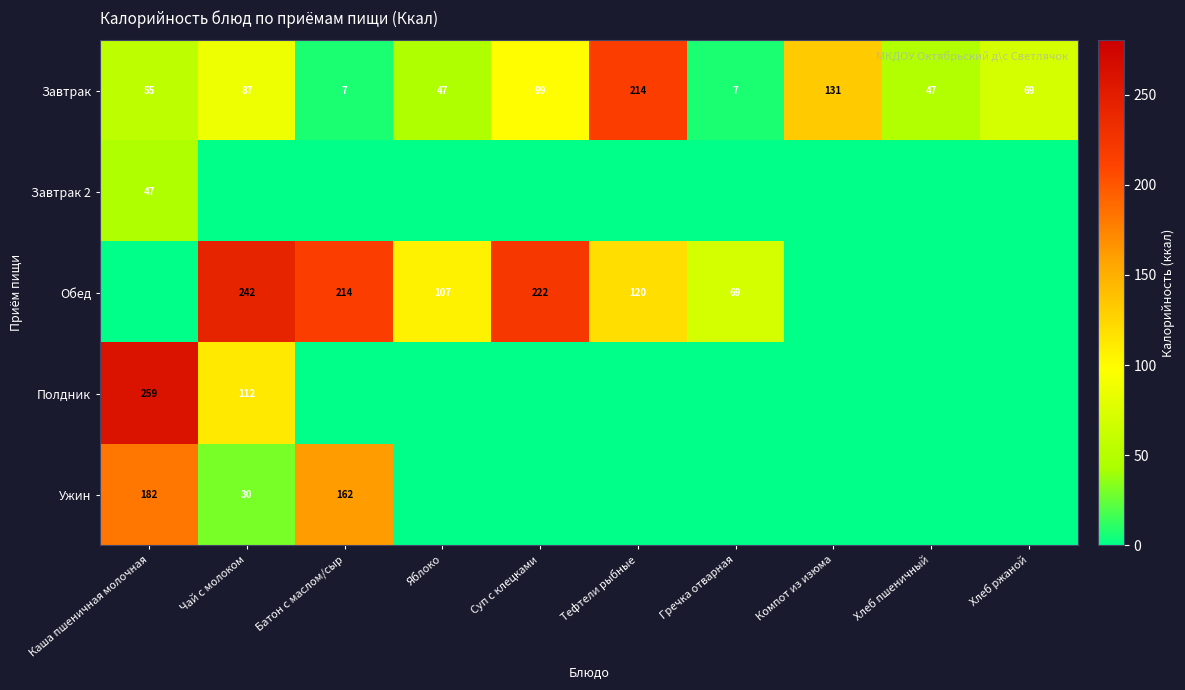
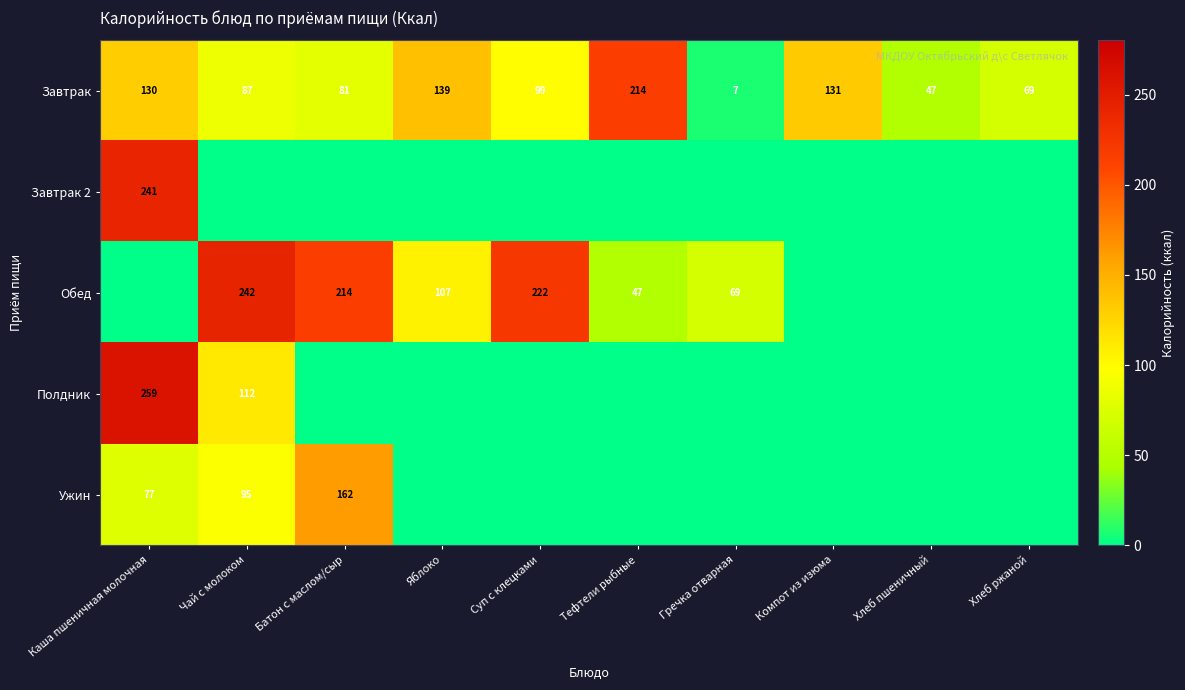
Завтрак, Каша пшеничная молочная: 55 -> 130
Завтрак, Батон с маслом/сыр: 7 -> 81
Завтрак, Яблоко: 47 -> 139
Завтрак 2, Каша пшеничная молочная: 47 -> 241
Обед, Тефтели рыбные: 120 -> 47
Ужин, Каша пшеничная молочная: 182 -> 77
Ужин, Чай с молоком: 30 -> 95
